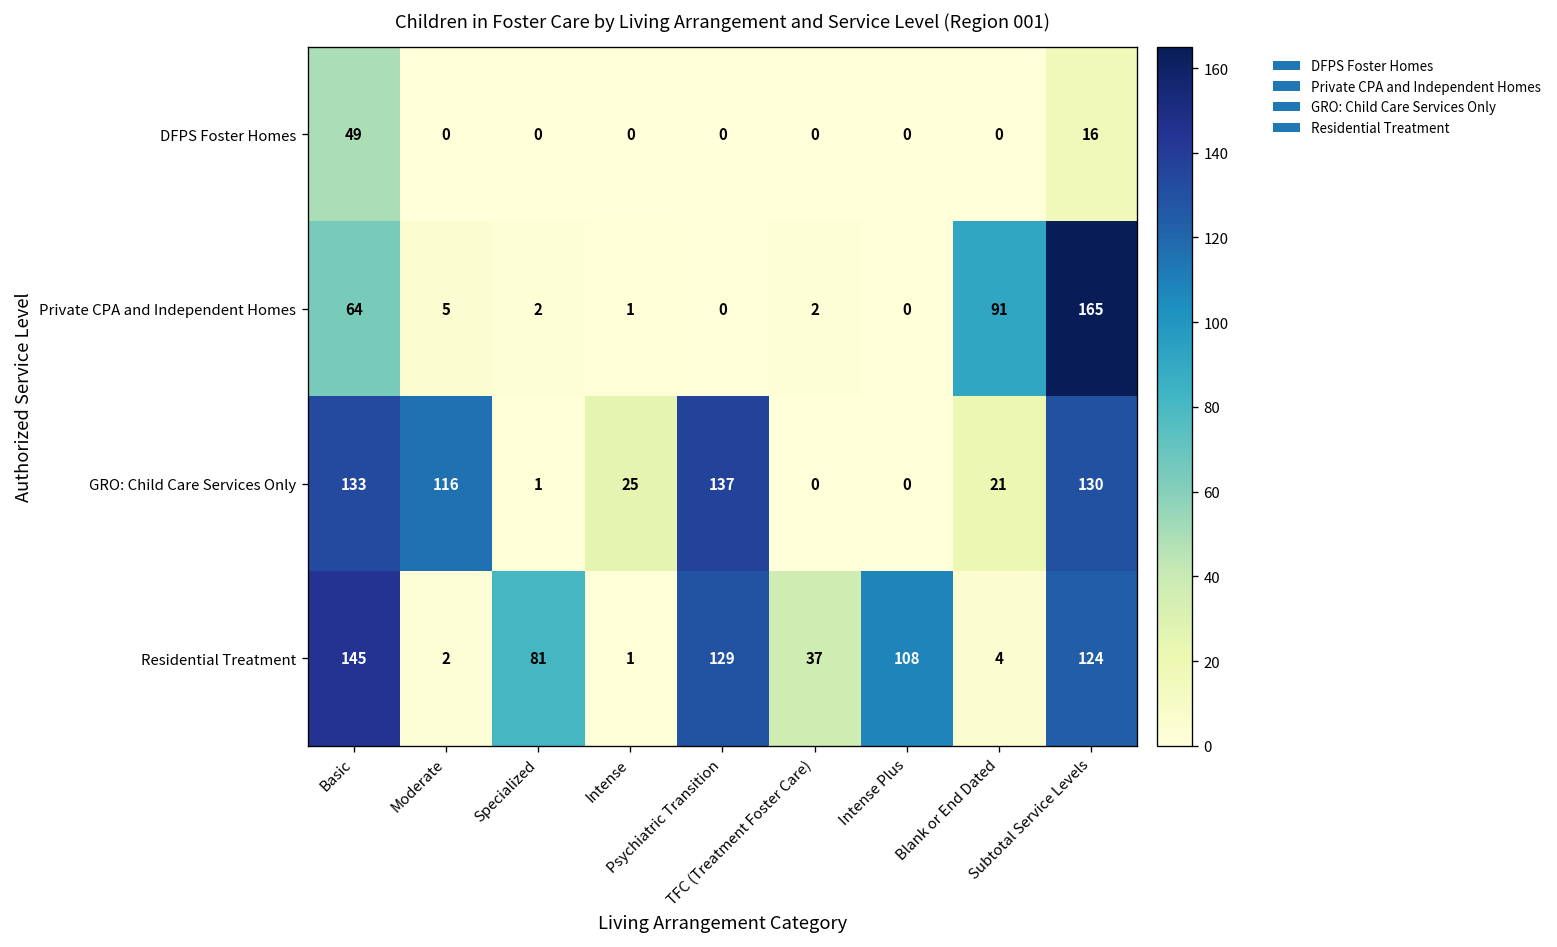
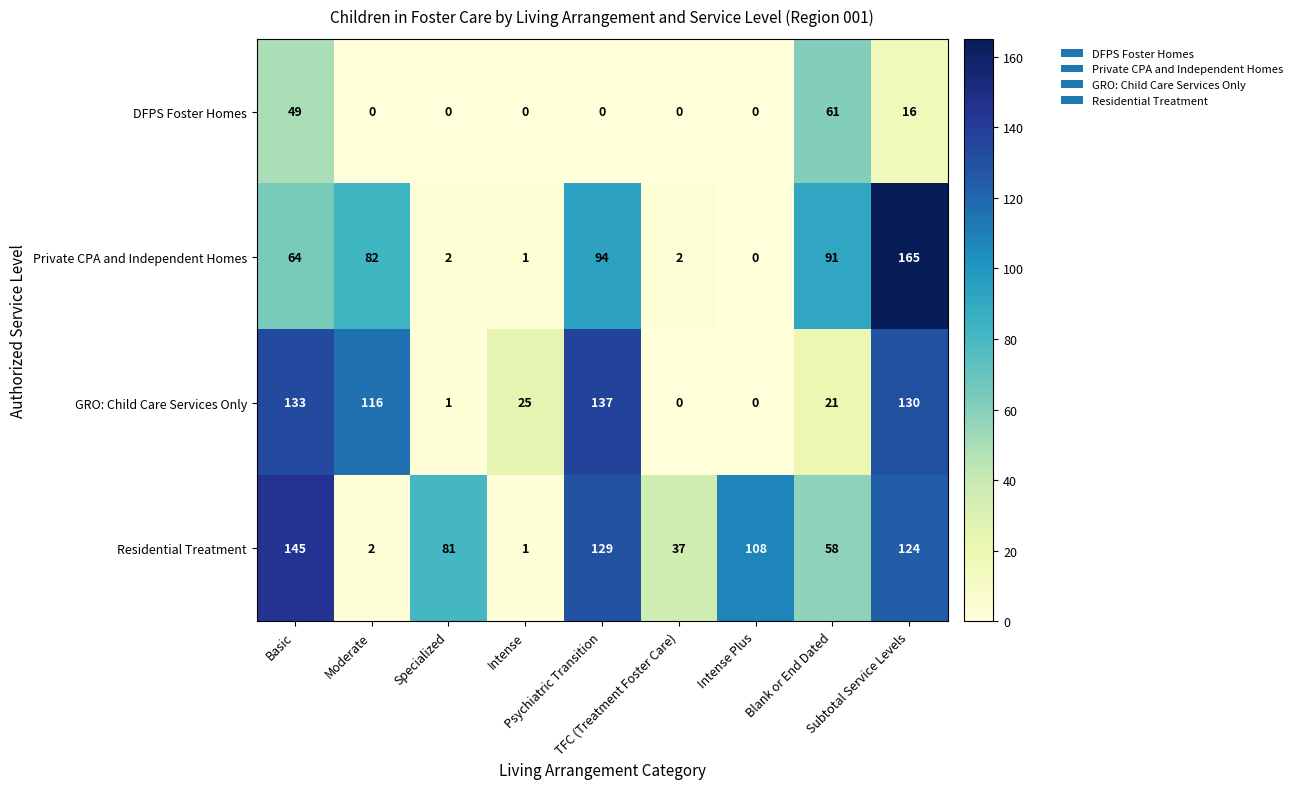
DFPS Foster Homes, Blank or End Dated: 0 -> 61
Private CPA and Independent Homes, Moderate: 5 -> 82
Private CPA and Independent Homes, Psychiatric Transition: 0 -> 94
Residential Treatment, Blank or End Dated: 4 -> 58
